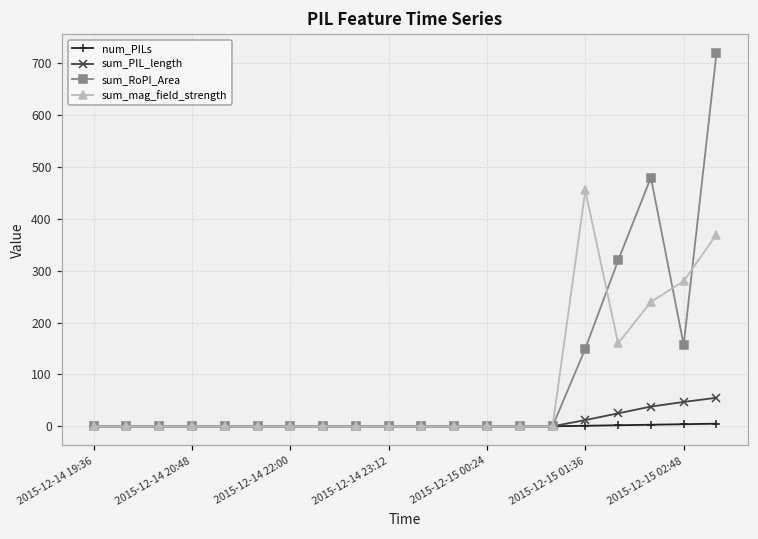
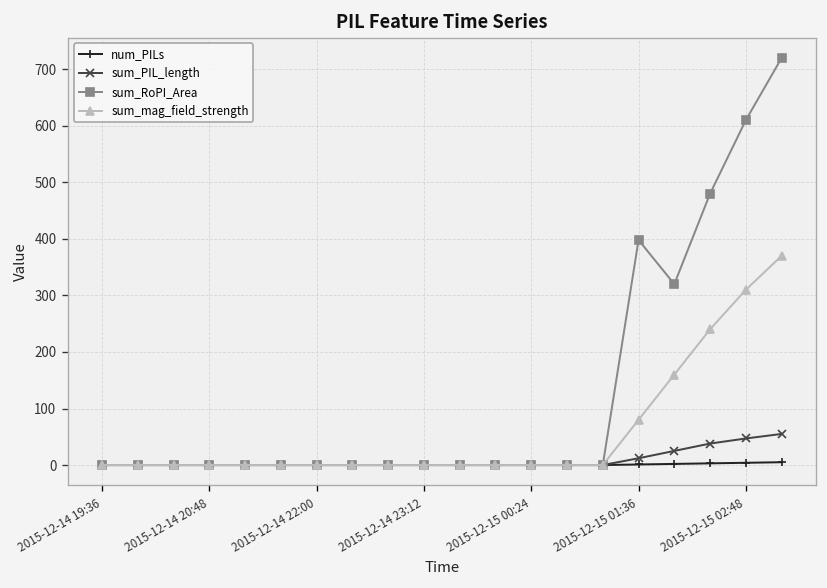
sum_RoPI_Area, 2015-12-15 01:36: 150 -> 400
sum_mag_field_strength, 2015-12-15 01:36: 460 -> 80
sum_RoPI_Area, 2015-12-15 02:48: 160 -> 610
sum_mag_field_strength, 2015-12-15 02:48: 280 -> 310
